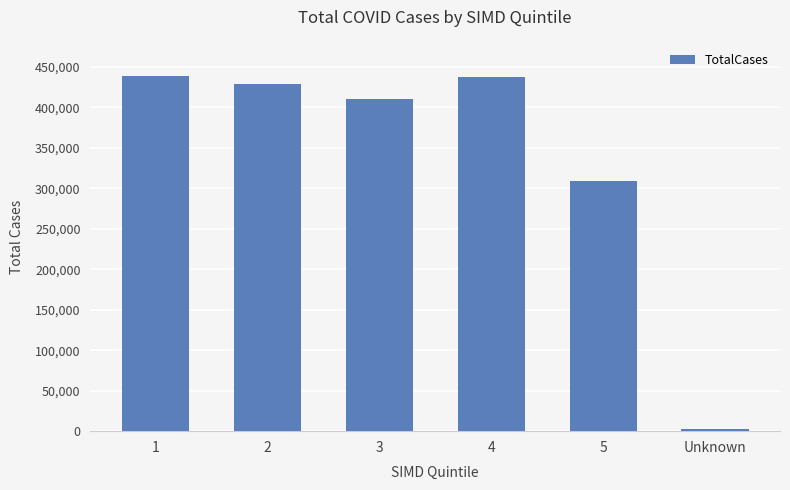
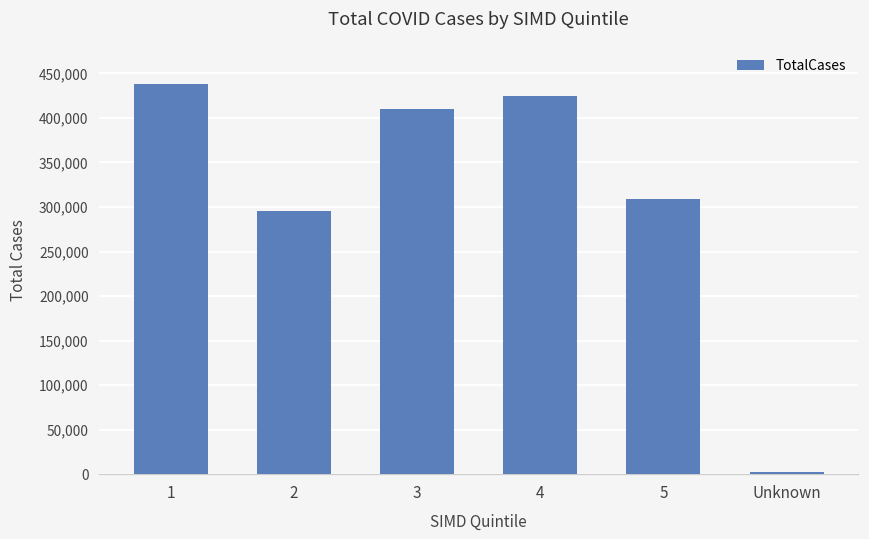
2: 430,000 -> 300,000
4: 440,000 -> 420,000
